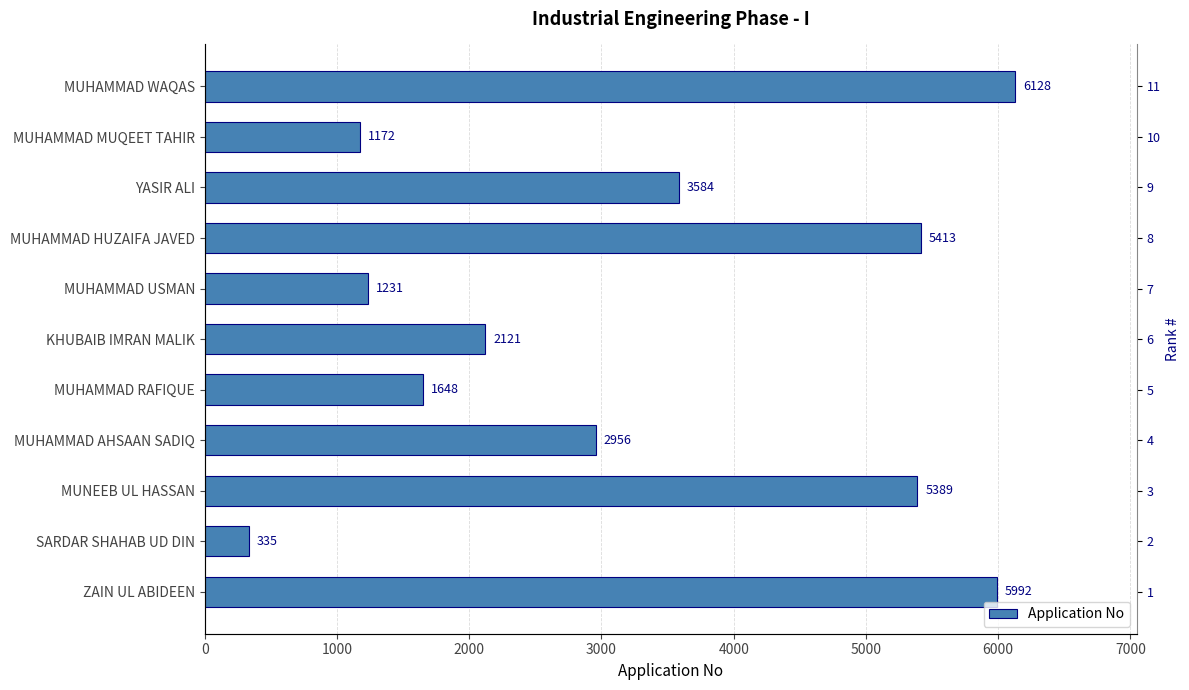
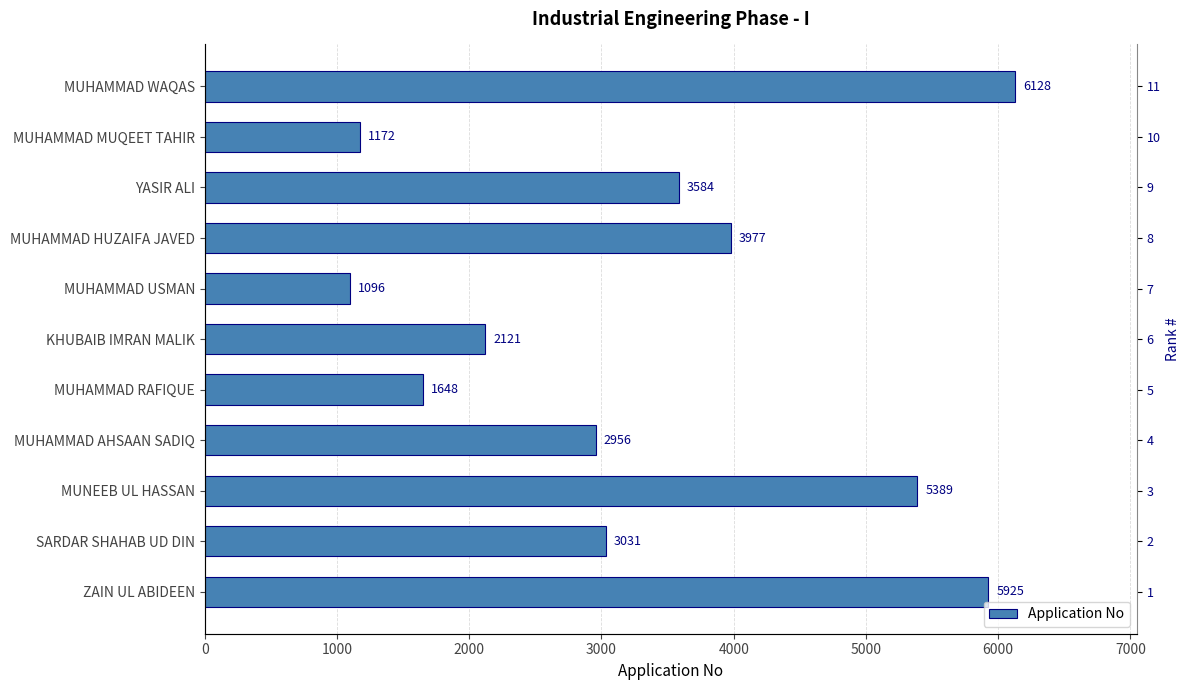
MUHAMMAD HUZAIFA JAVED: 5413 -> 3977
MUHAMMAD USMAN: 1231 -> 1096
SARDAR SHAHAB UD DIN: 335 -> 3031
ZAIN UL ABIDEEN: 5992 -> 5925
